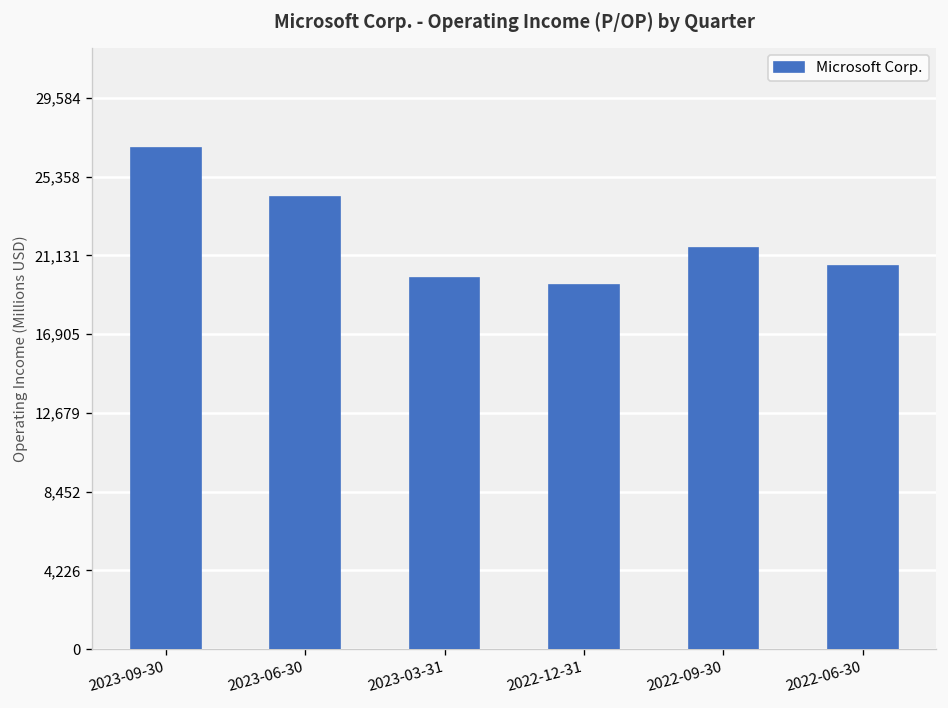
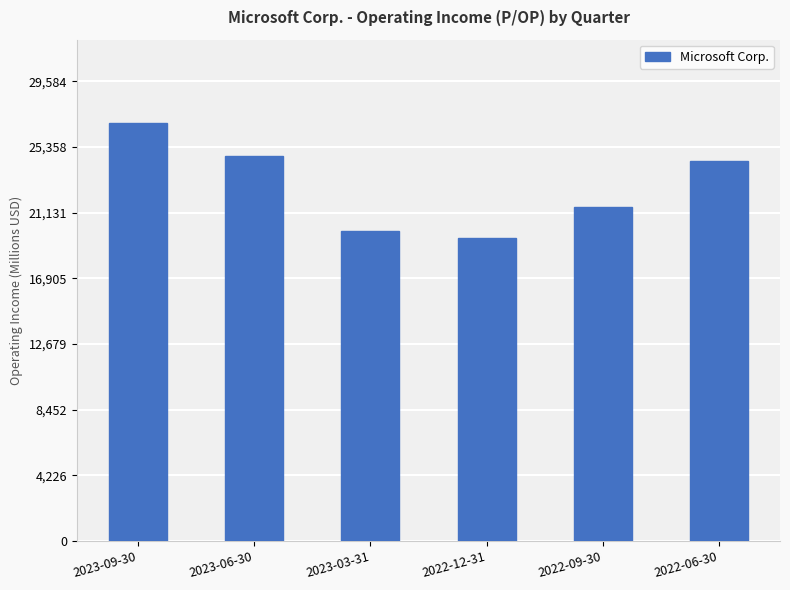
2023-06-30: 24,300 -> 24,800
2022-06-30: 20,500 -> 24,500
